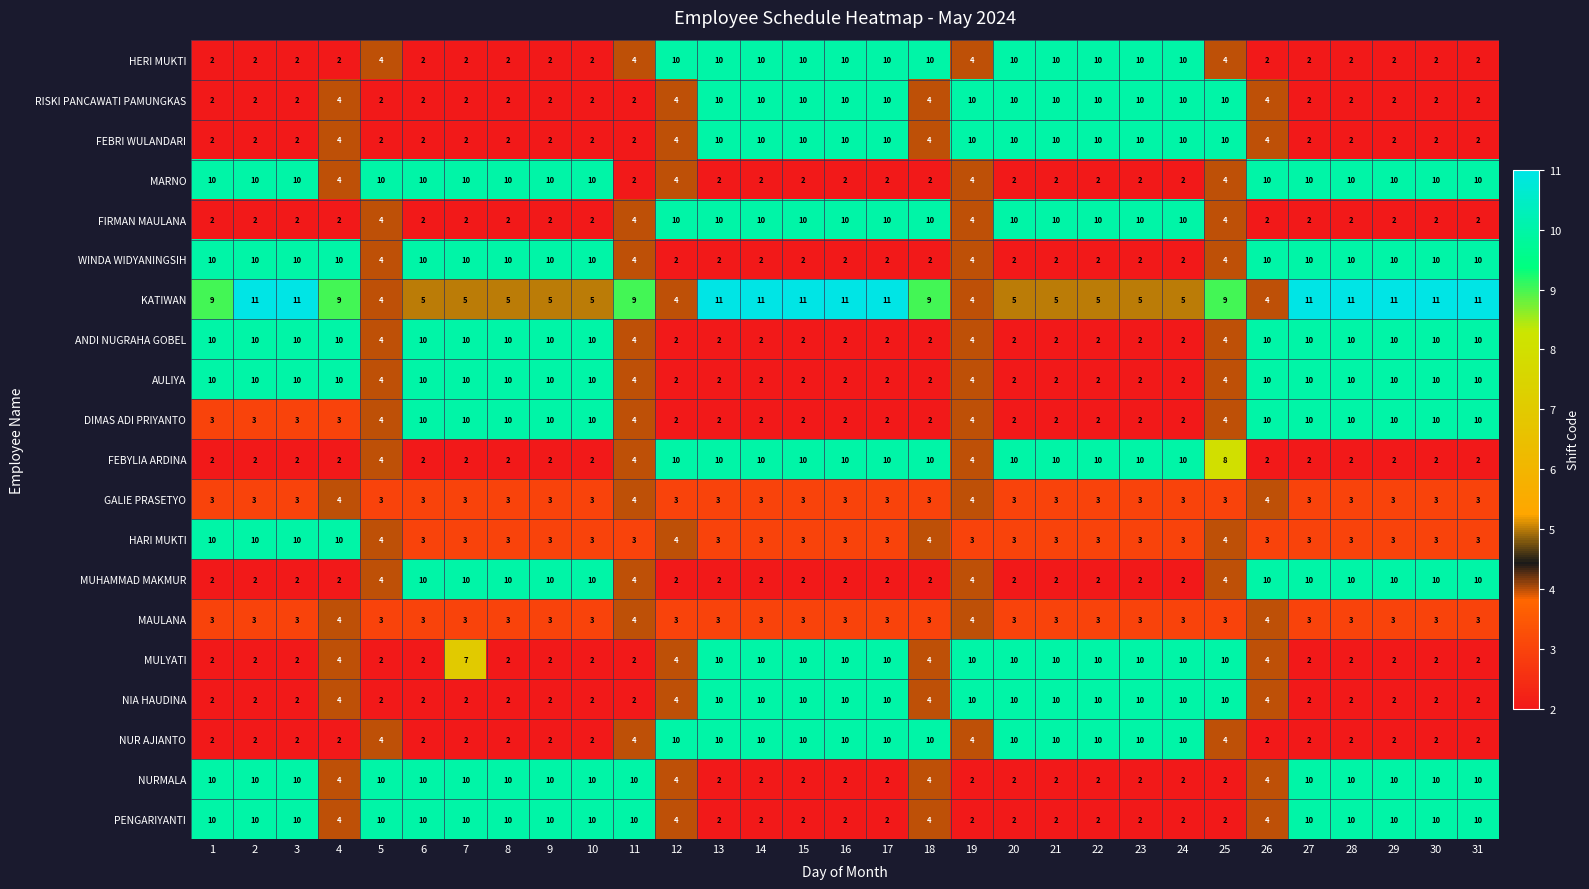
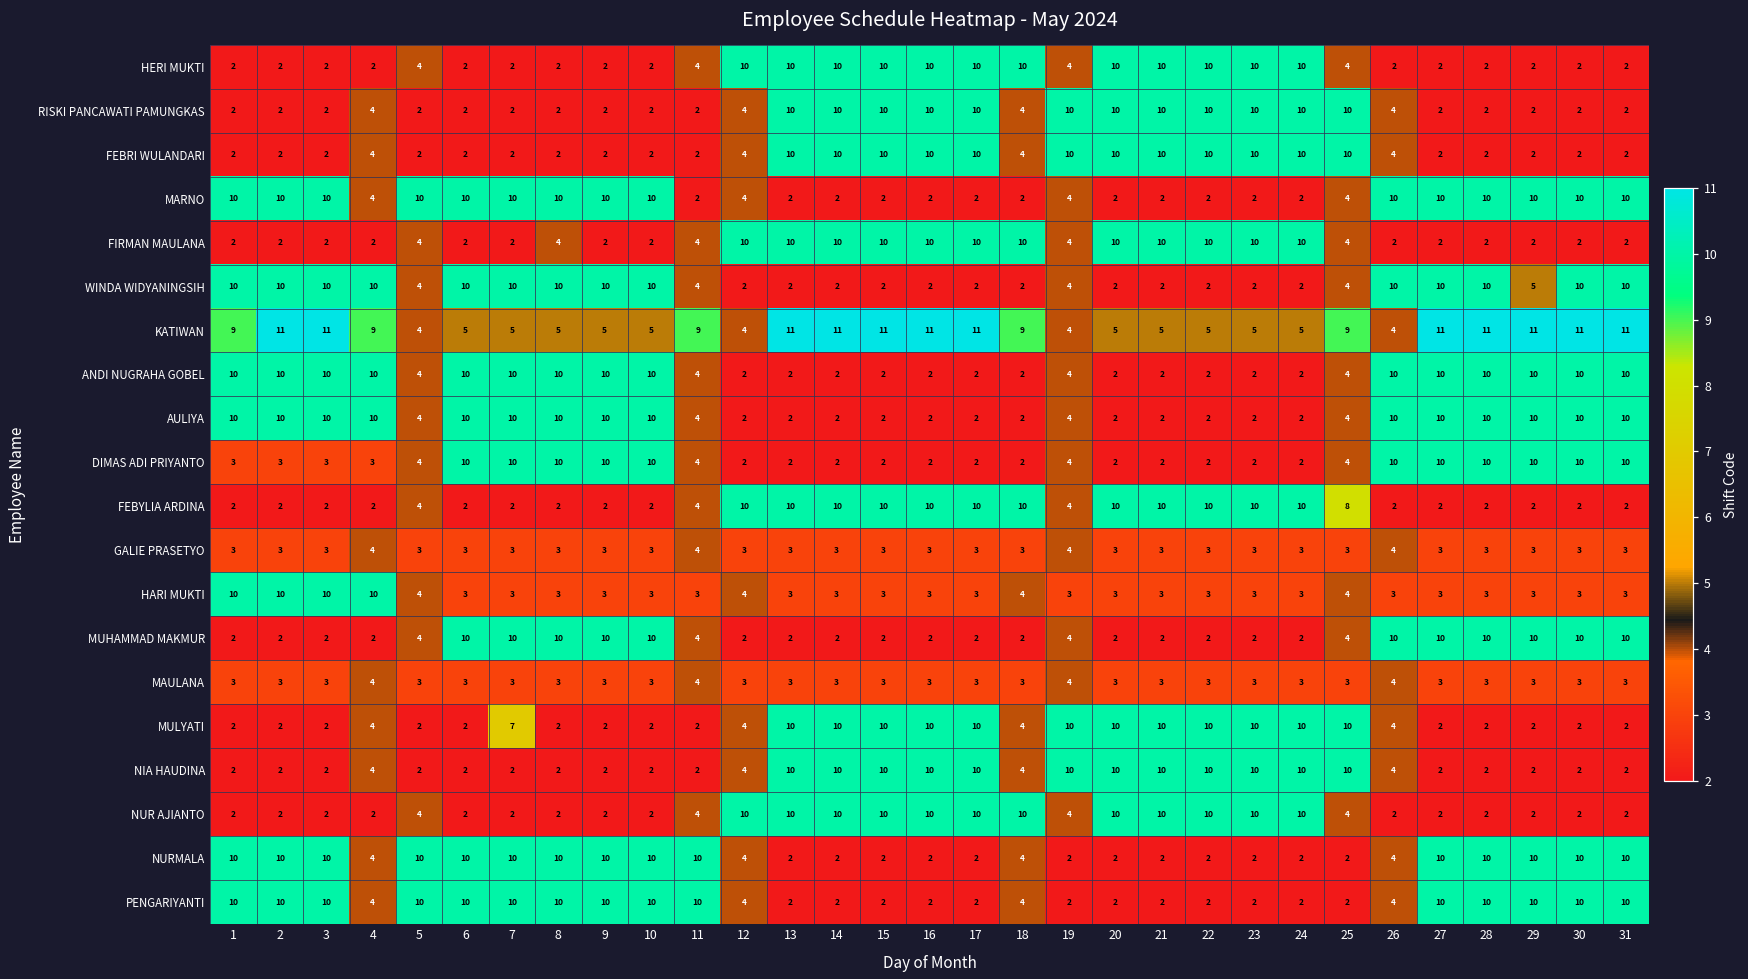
FIRMAN MAULANA, 8: 2 -> 4
WINDA WIDYANINGSIH, 29: 10 -> 5
